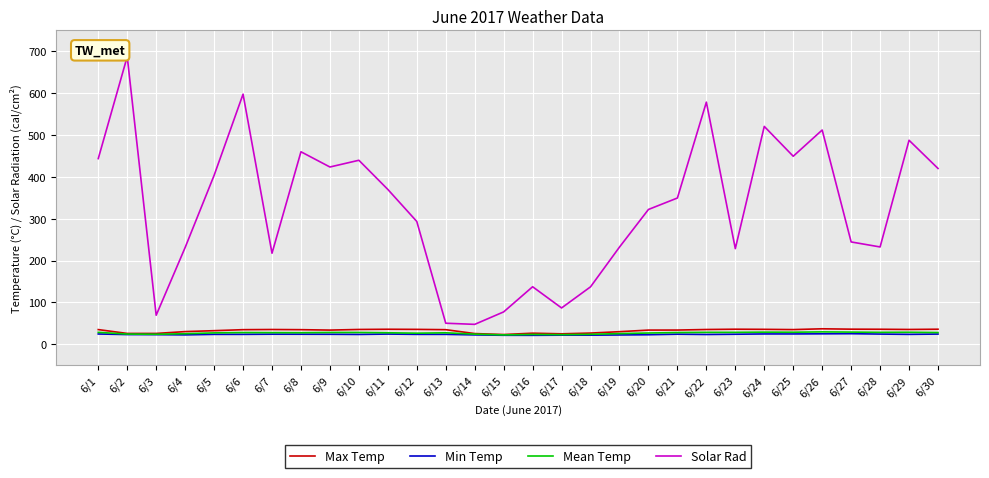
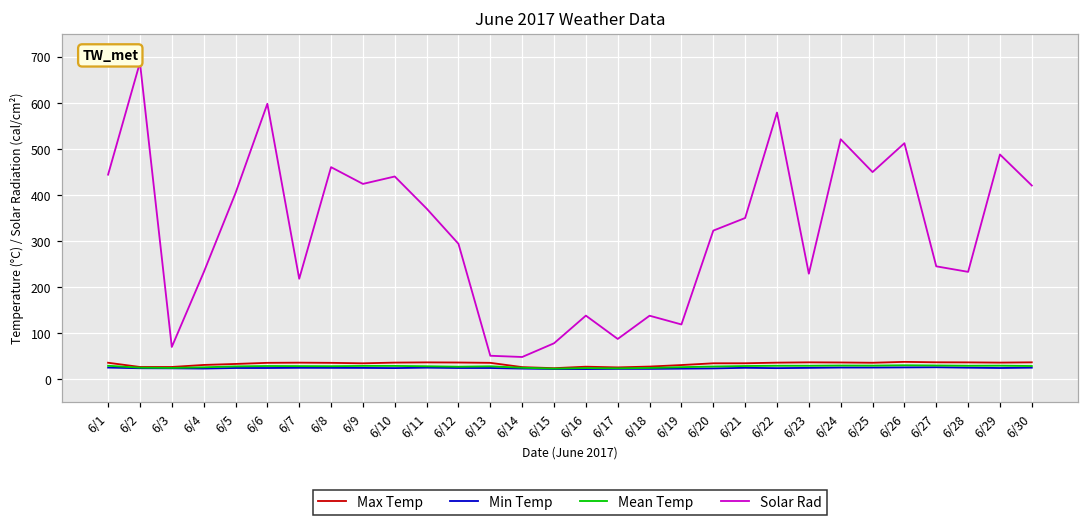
Solar Rad, 6/19: 230 -> 120
